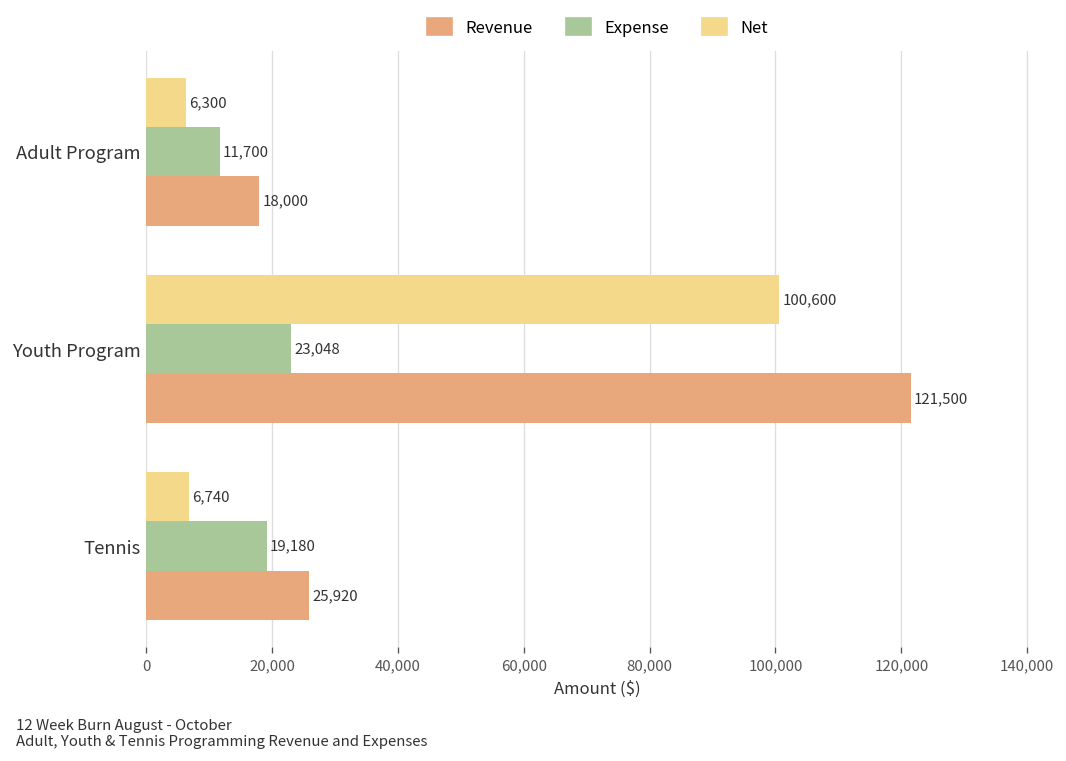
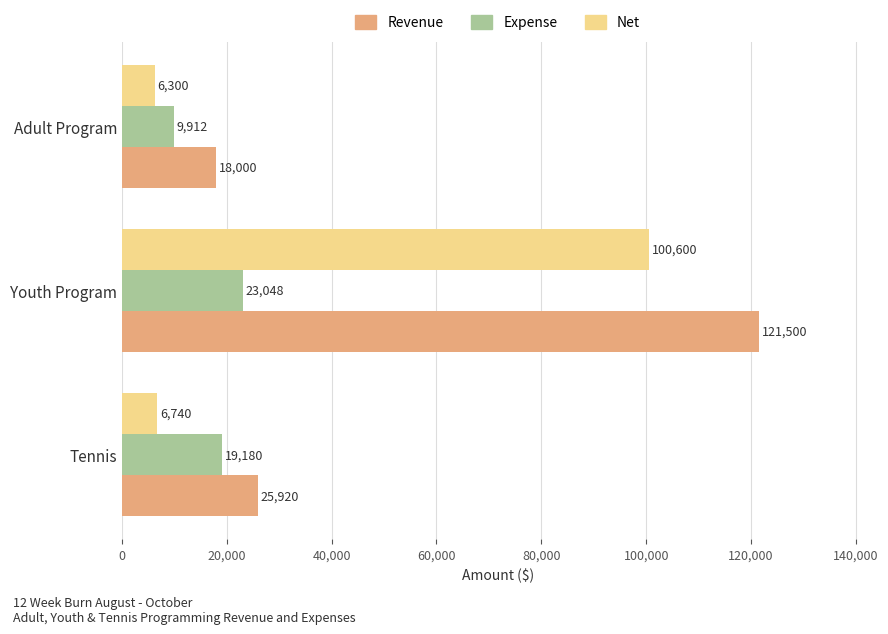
Expense, Adult Program: 11,700 -> 9,912
